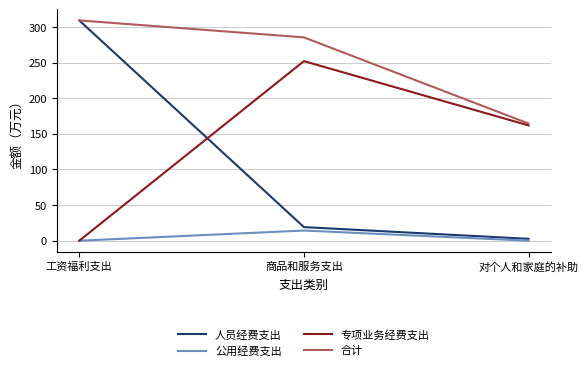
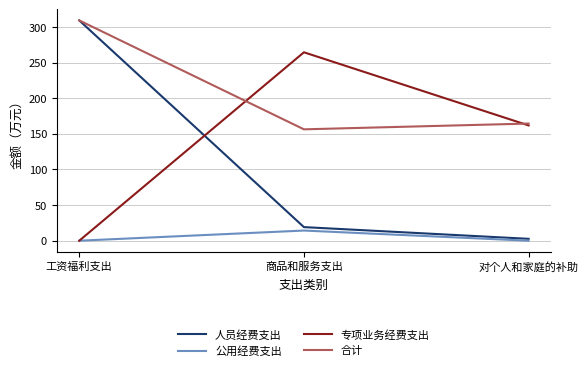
专项业务经费支出, 商品和服务支出: 250 -> 260
合计, 商品和服务支出: 290 -> 160
